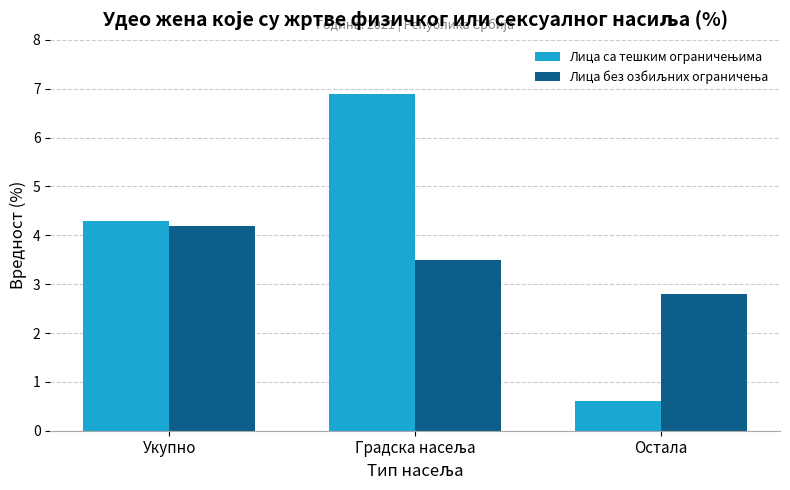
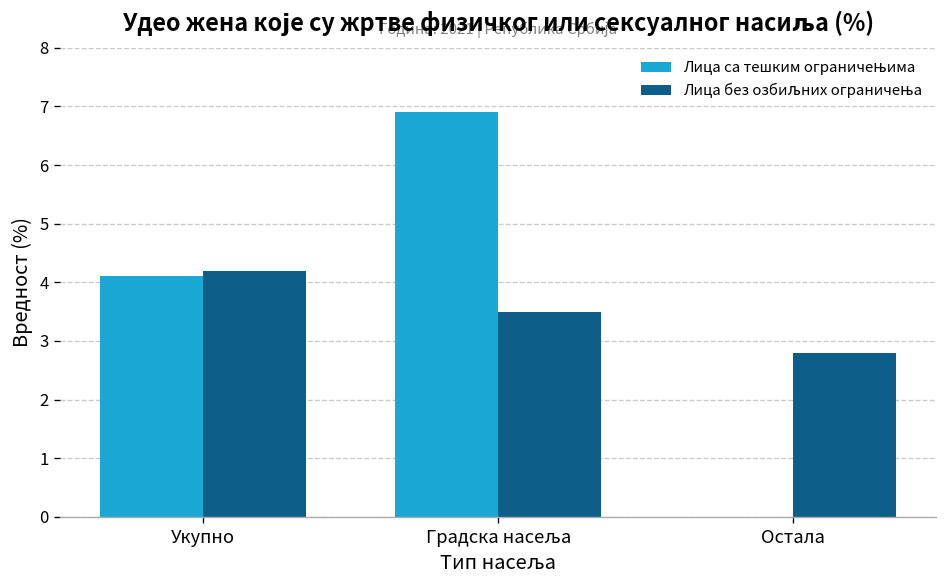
Лица са тешким ограничењима, Укупно: 4.3 -> 4.1
Лица са тешким ограничењима, Остала: 0.6 -> 0.0
